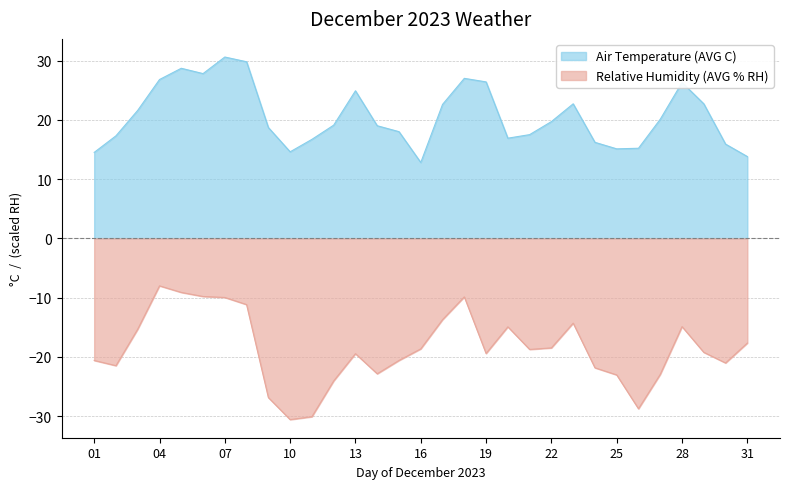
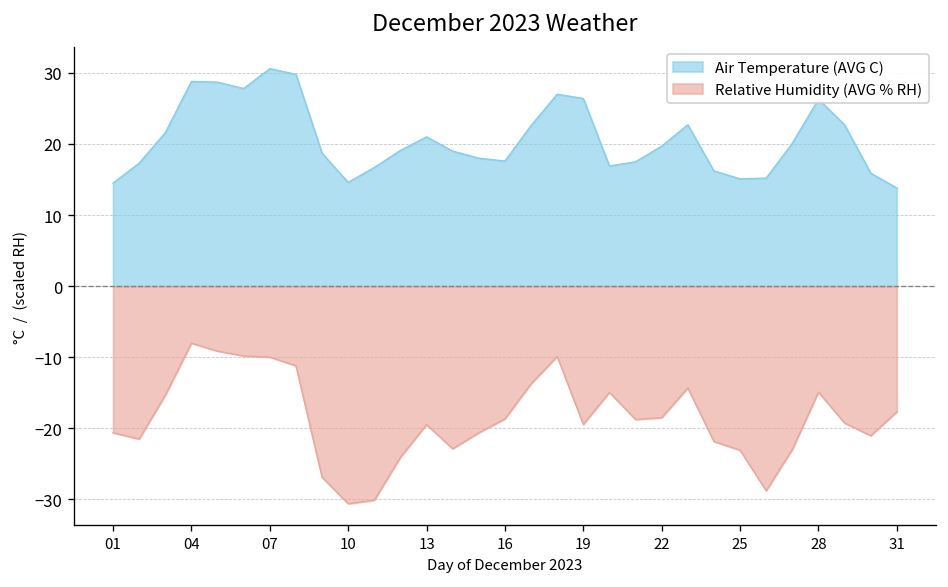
Air Temperature (AVG C), 04: 27 -> 29
Air Temperature (AVG C), 13: 25 -> 21
Air Temperature (AVG C), 16: 13 -> 18
